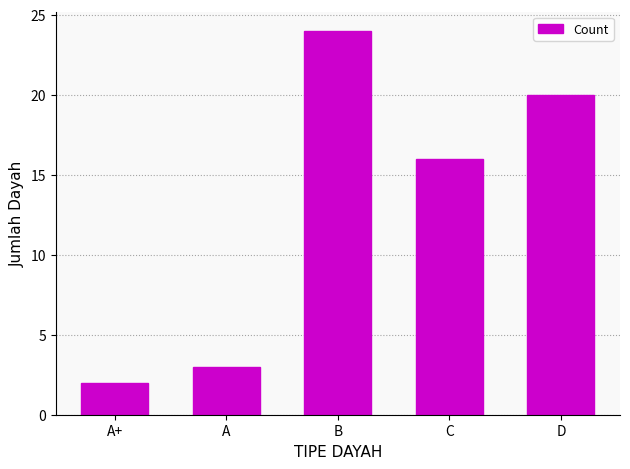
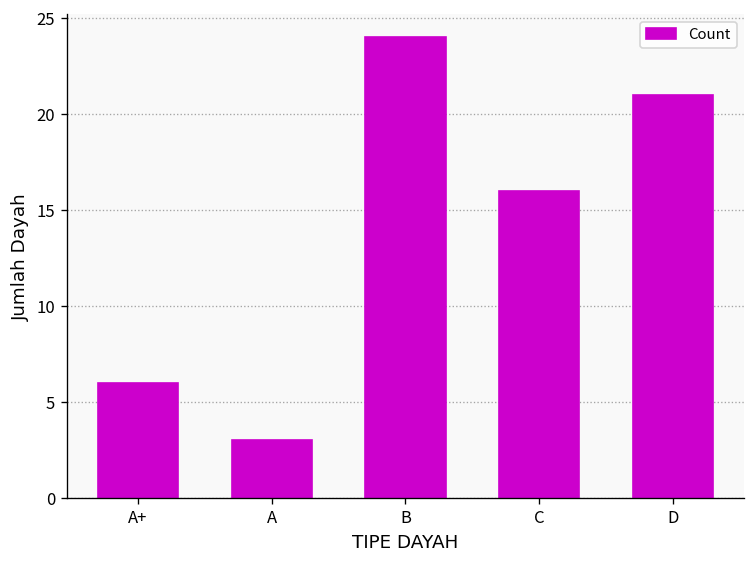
A+: 2 -> 6
D: 20 -> 21
